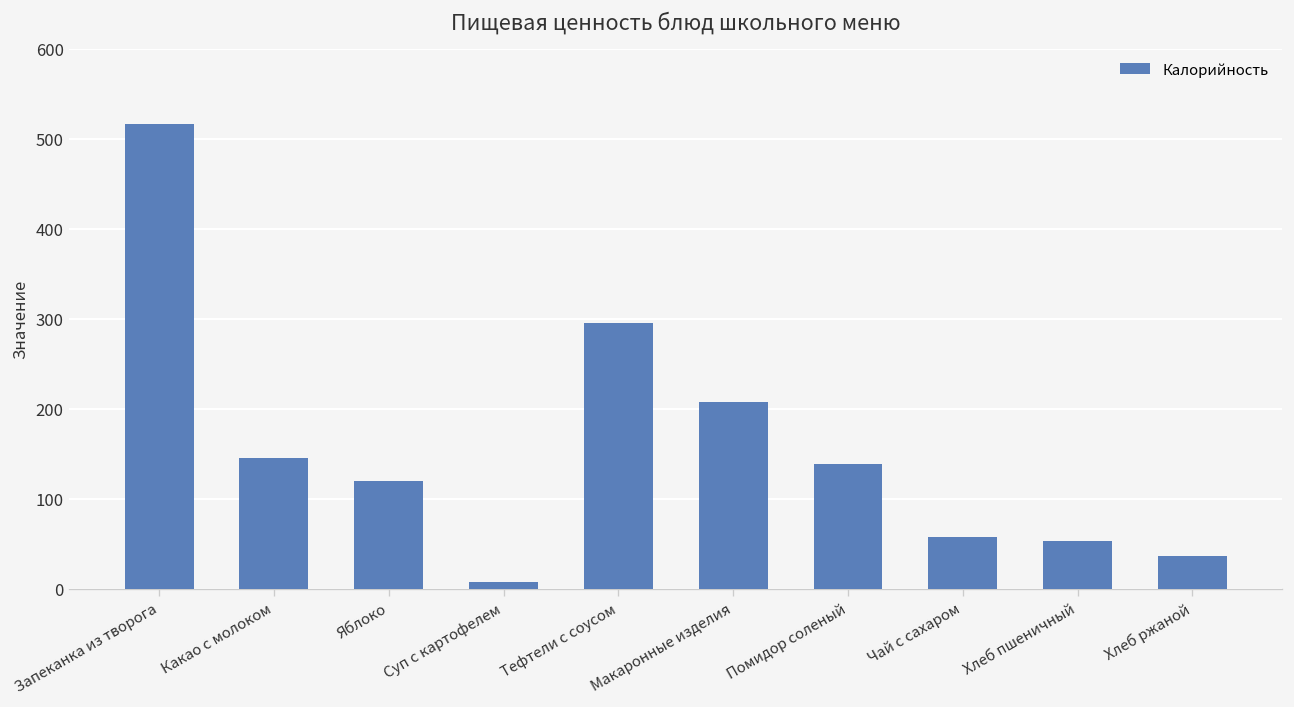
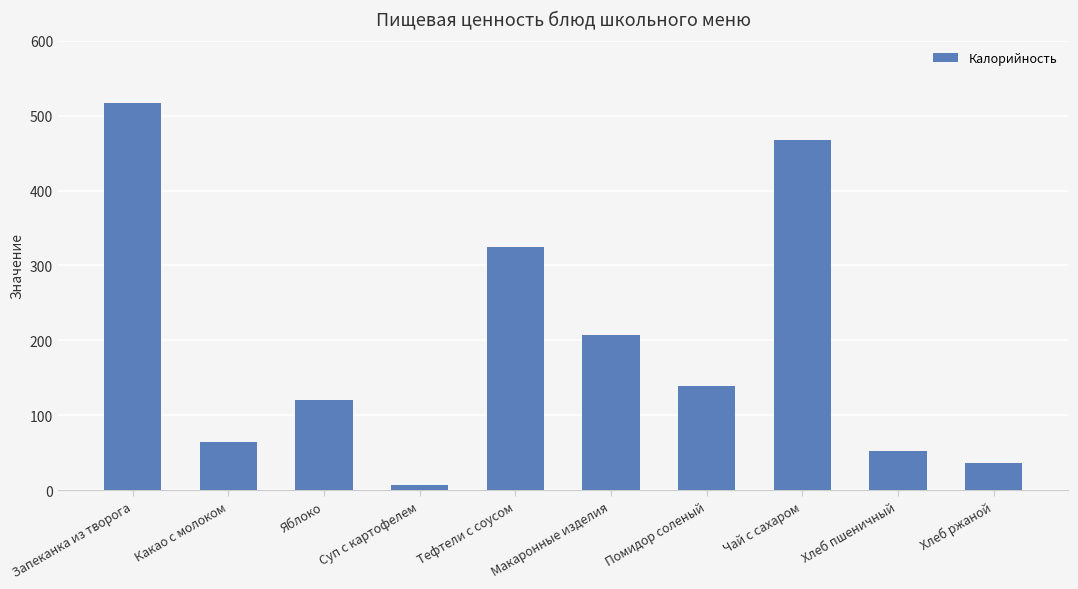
Какао с молоком: 150 -> 60
Тефтели с соусом: 290 -> 320
Чай с сахаром: 60 -> 470
